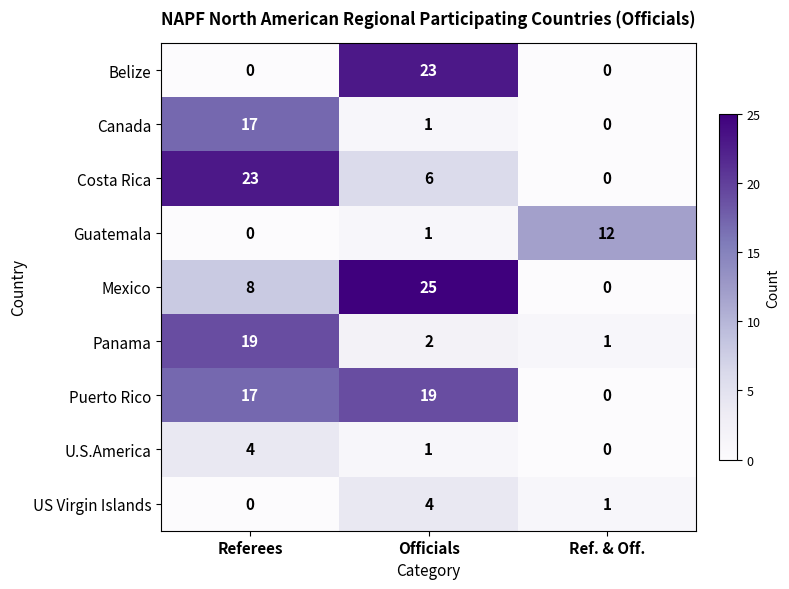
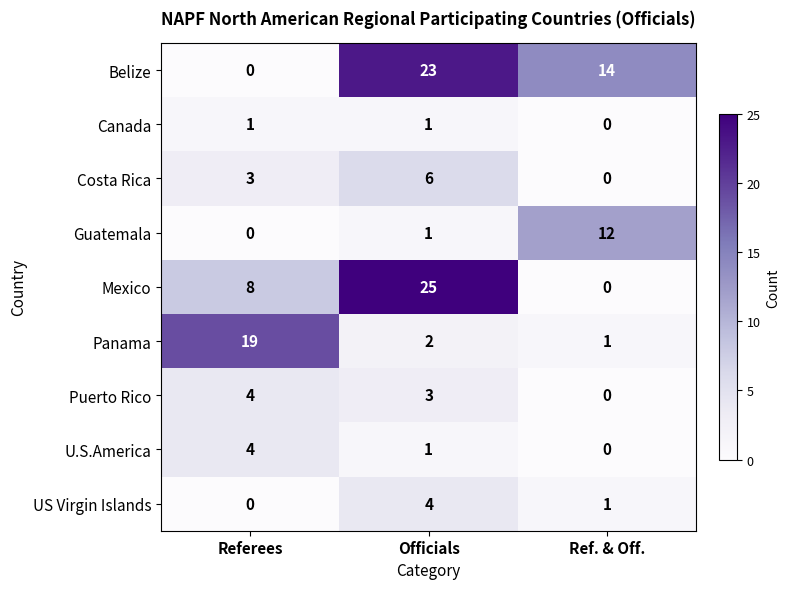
Belize, Ref. & Off.: 0 -> 14
Canada, Referees: 17 -> 1
Costa Rica, Referees: 23 -> 3
Puerto Rico, Referees: 17 -> 4
Puerto Rico, Officials: 19 -> 3
